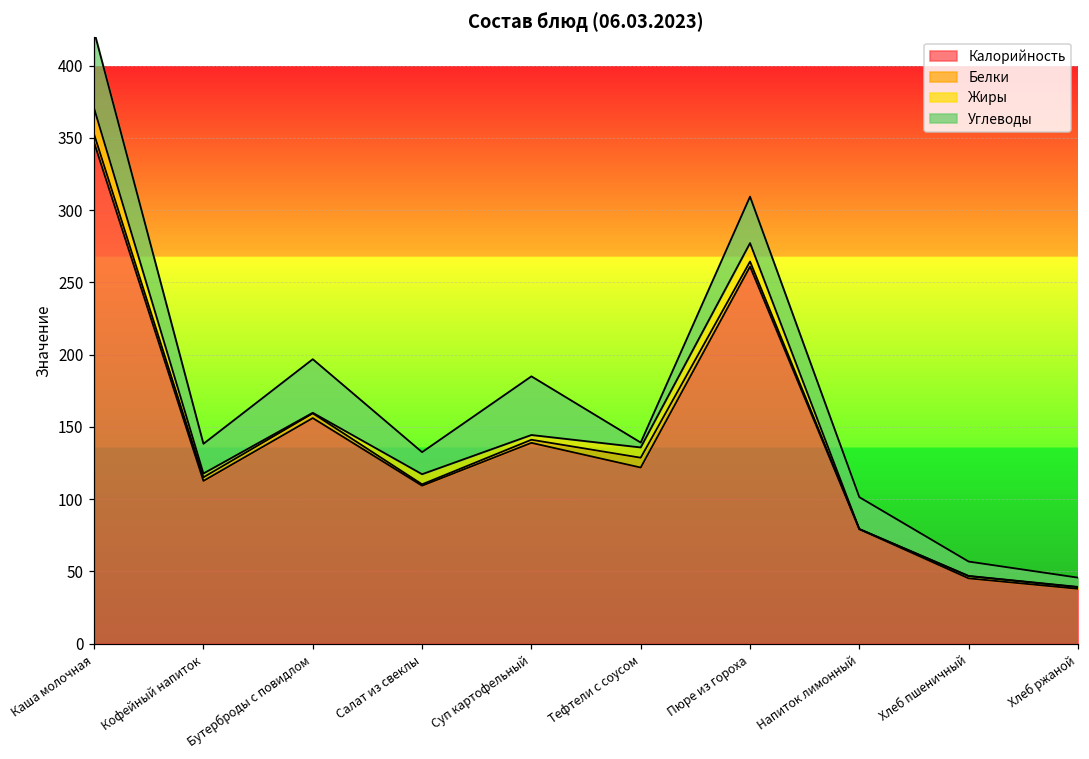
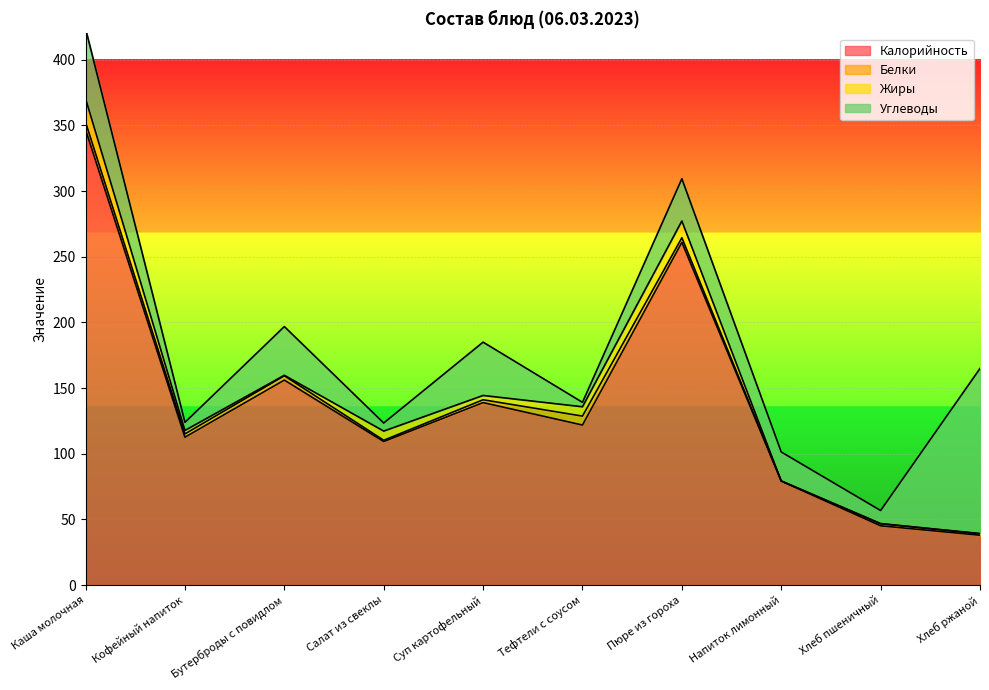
Углеводы, Кофейный напиток: 21 -> 6
Углеводы, Салат из свеклы: 15 -> 6
Углеводы, Хлеб ржаной: 6 -> 126
